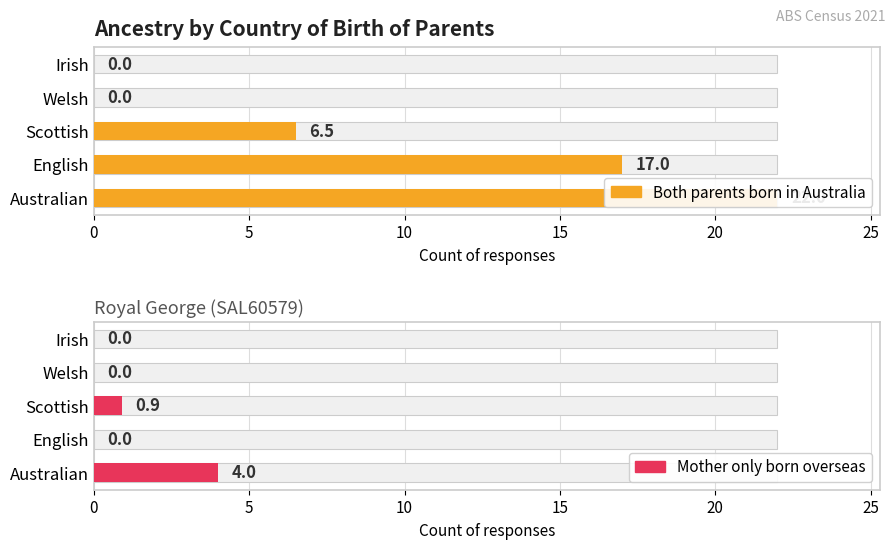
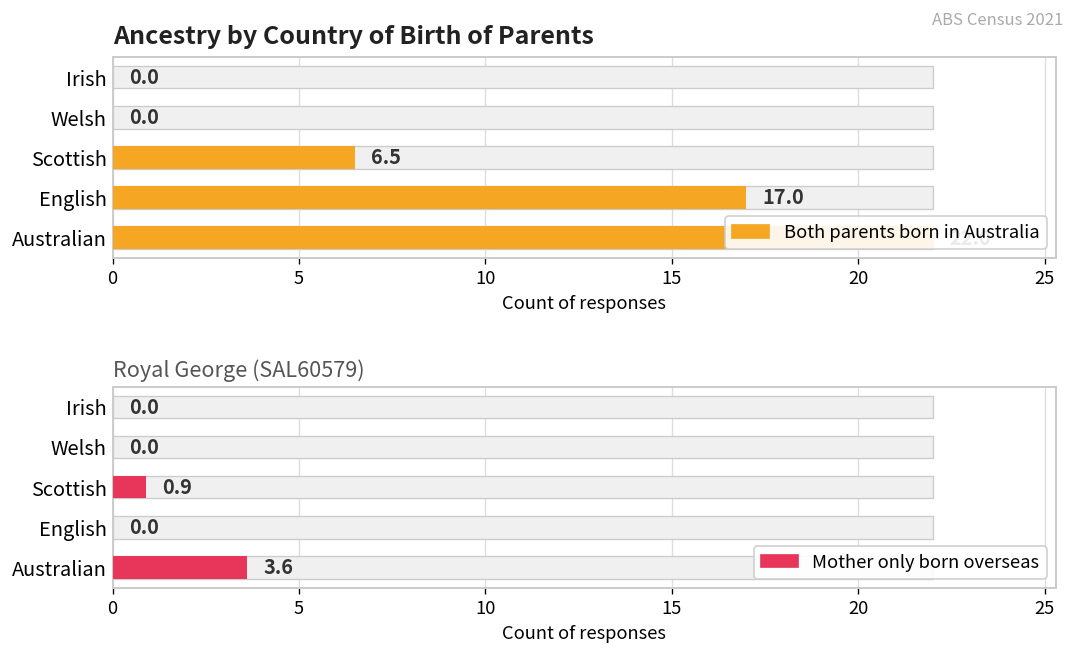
Royal George (SAL60579), Mother only born overseas, Australian: 4.0 -> 3.6
